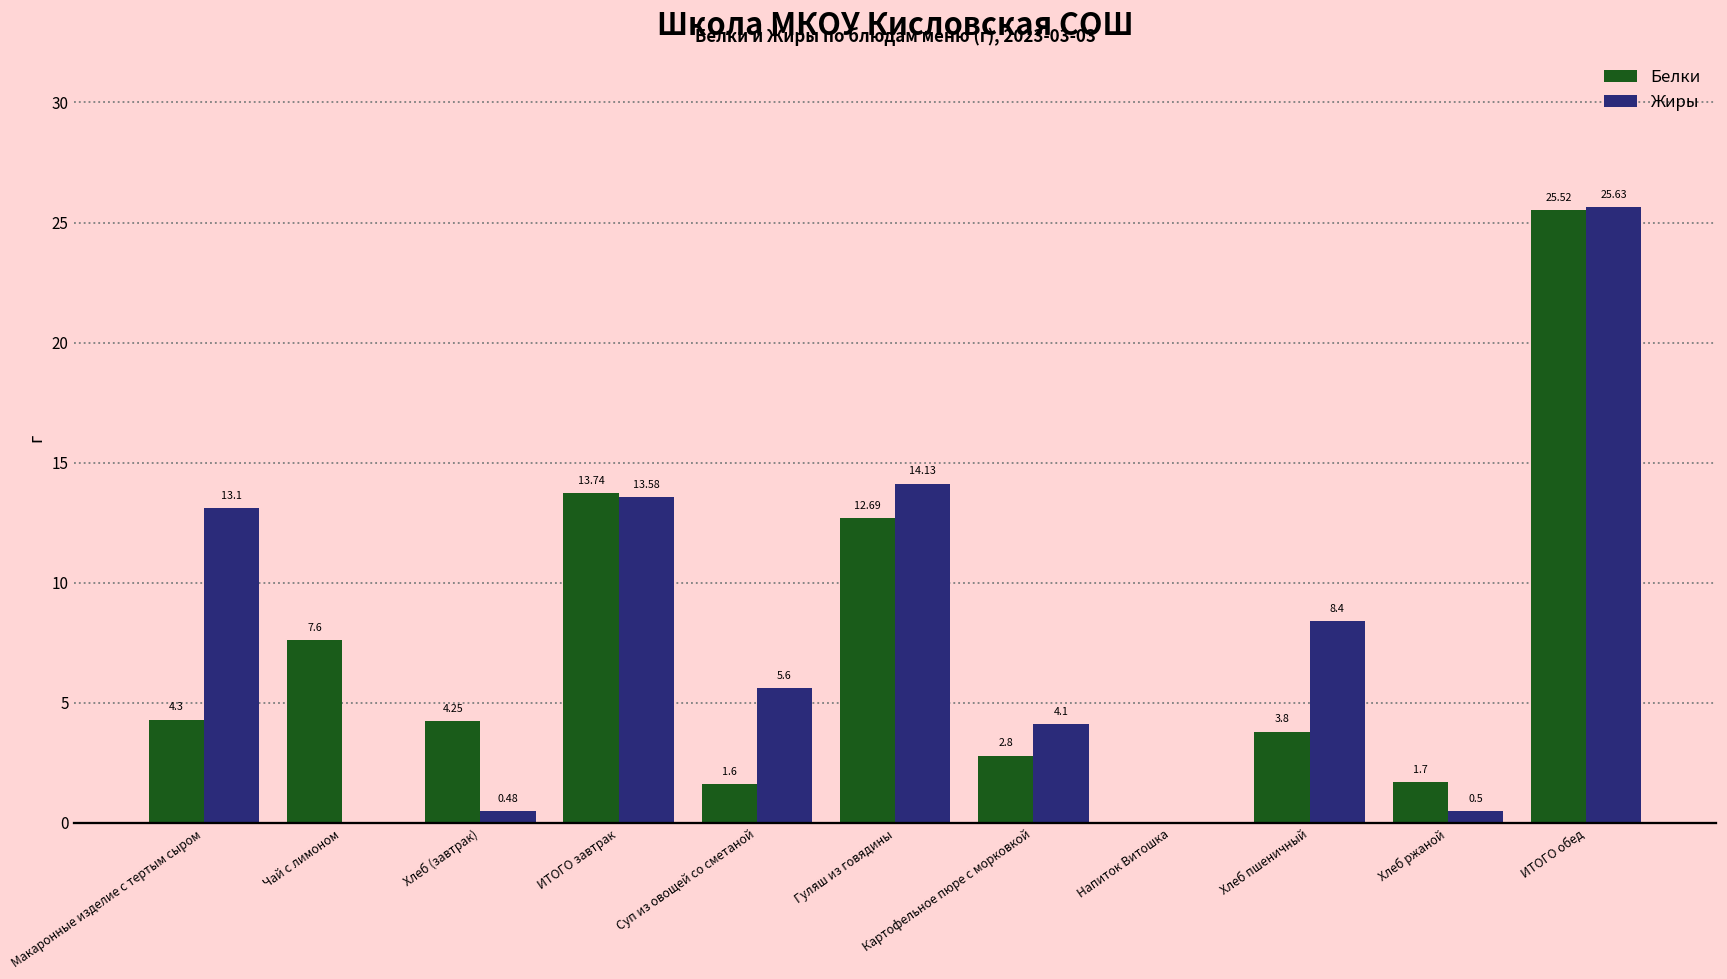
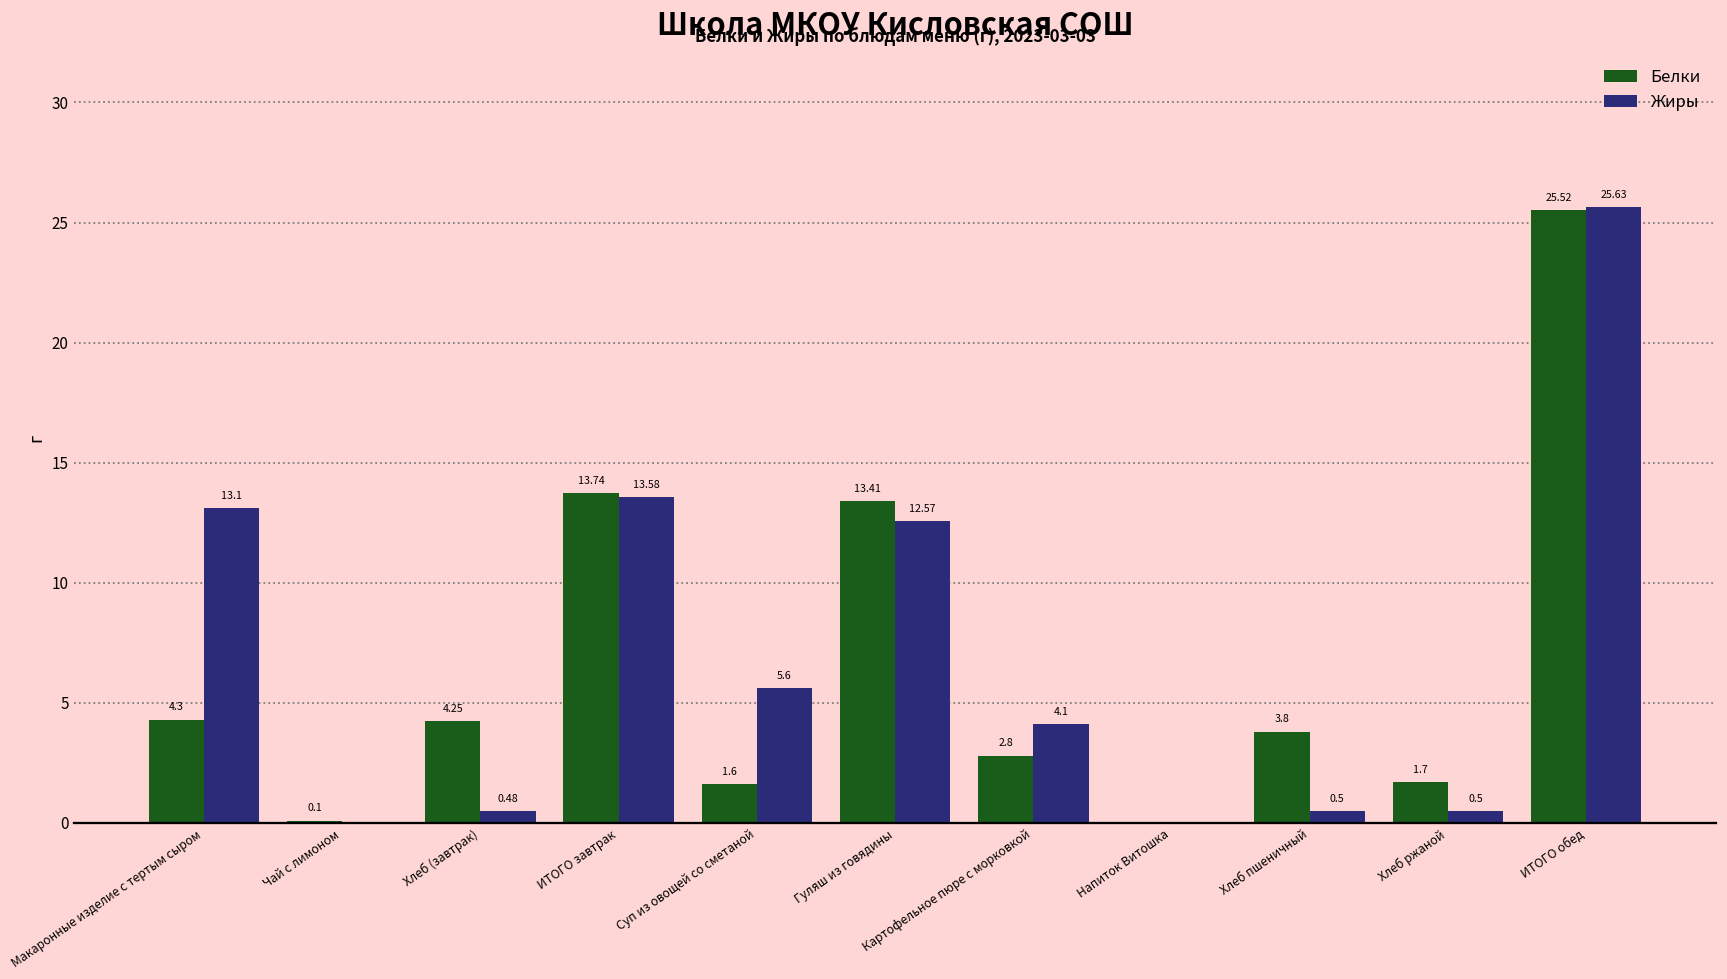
Белки, Чай с лимоном: 7.6 -> 0.1
Белки, Гуляш из говядины: 12.69 -> 13.41
Жиры, Гуляш из говядины: 14.13 -> 12.57
Жиры, Хлеб пшеничный: 8.4 -> 0.5
